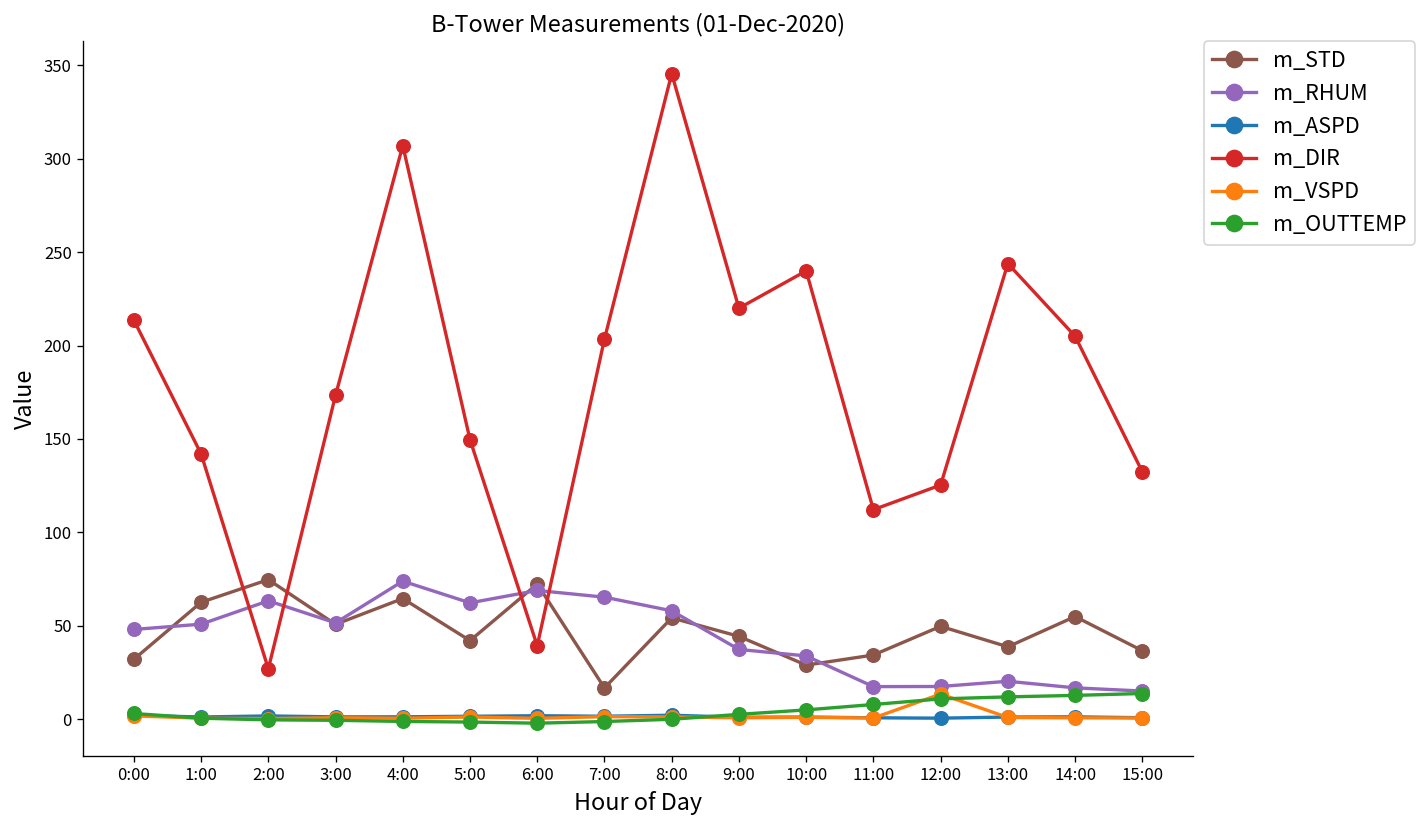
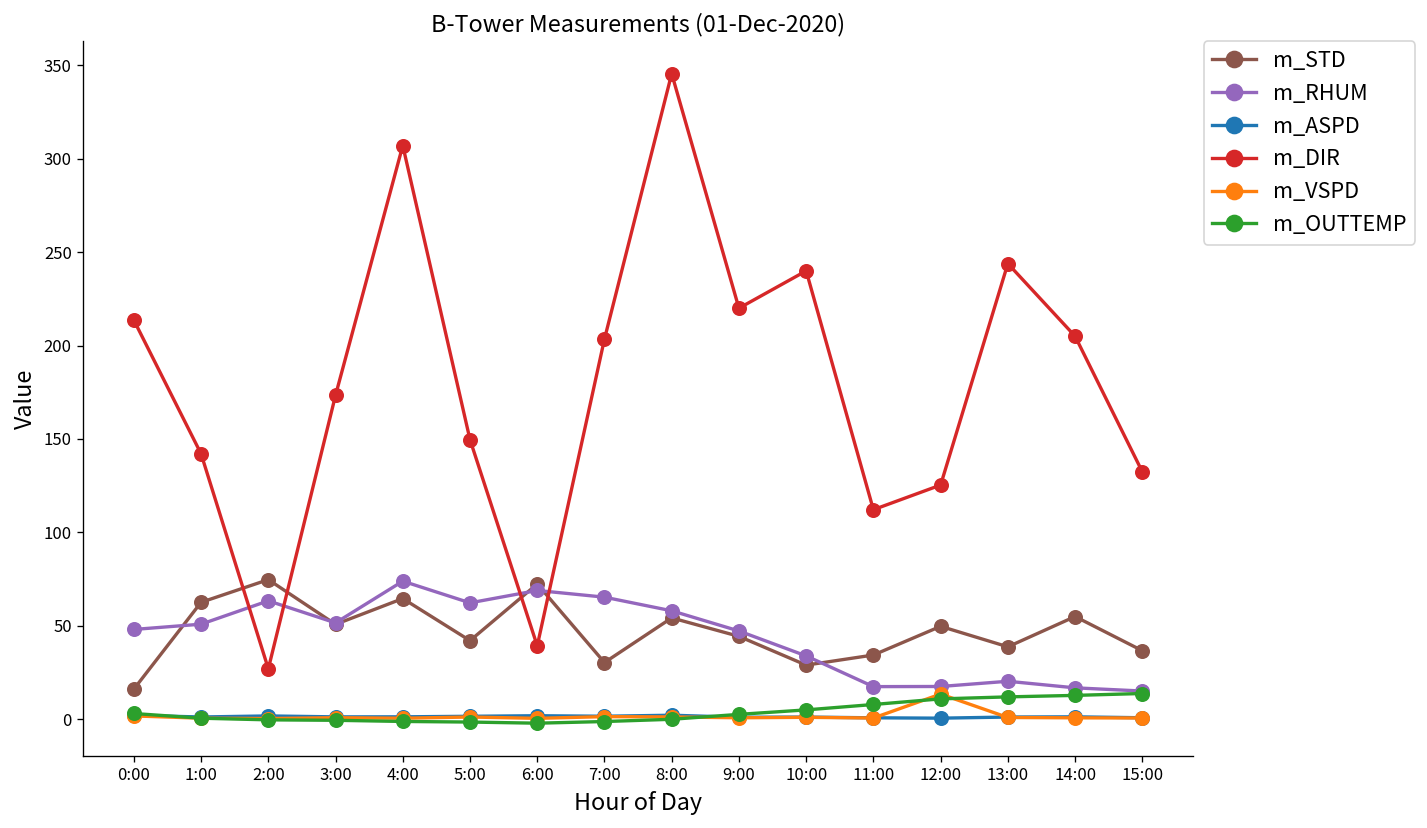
m_STD, 0:00: 32 -> 16
m_STD, 7:00: 17 -> 30
m_RHUM, 9:00: 37 -> 47
